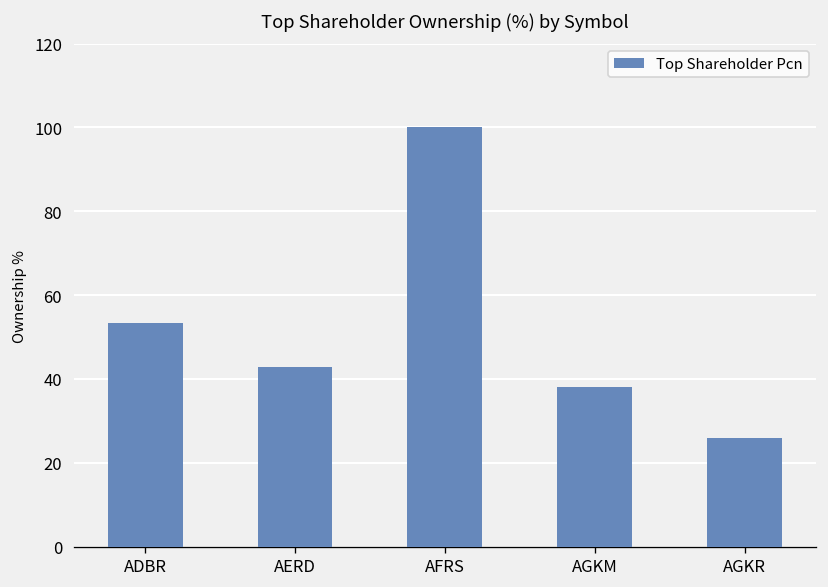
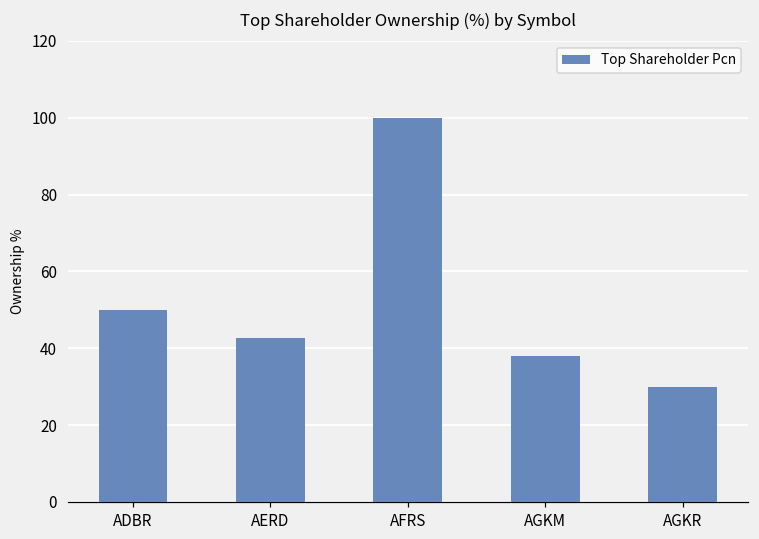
ADBR: 53 -> 50
AGKR: 26 -> 30
